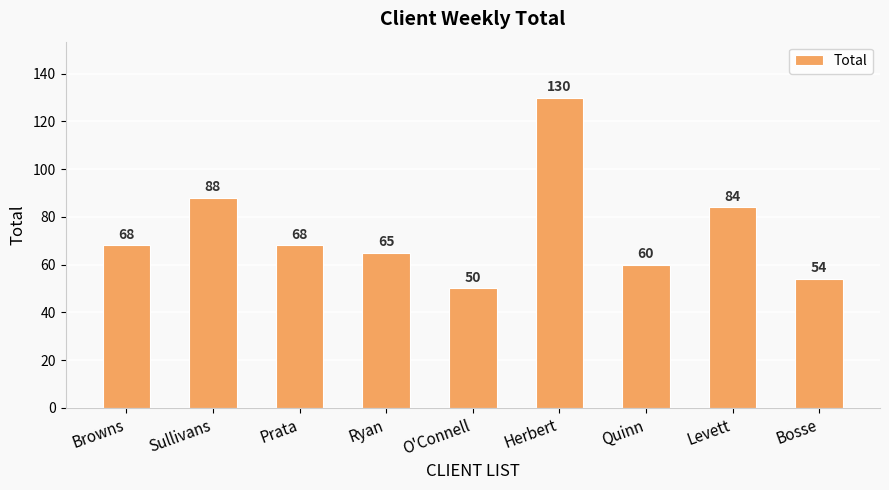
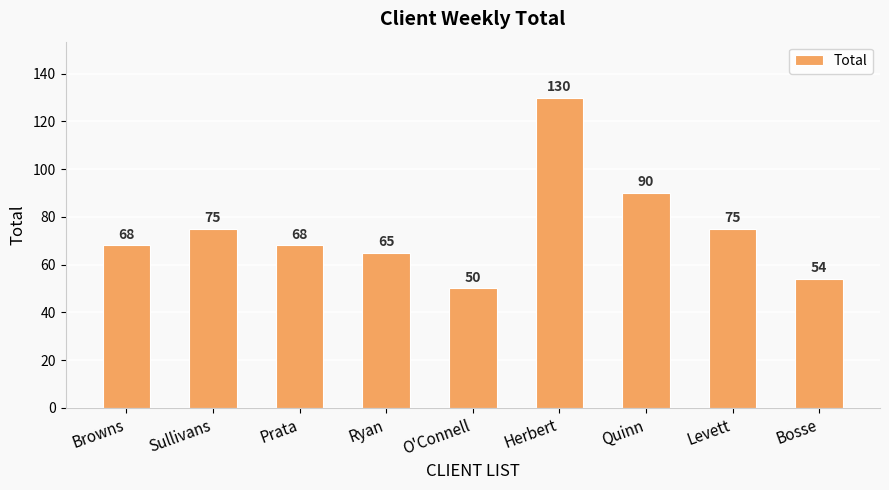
Sullivans: 88 -> 75
Quinn: 60 -> 90
Levett: 84 -> 75
